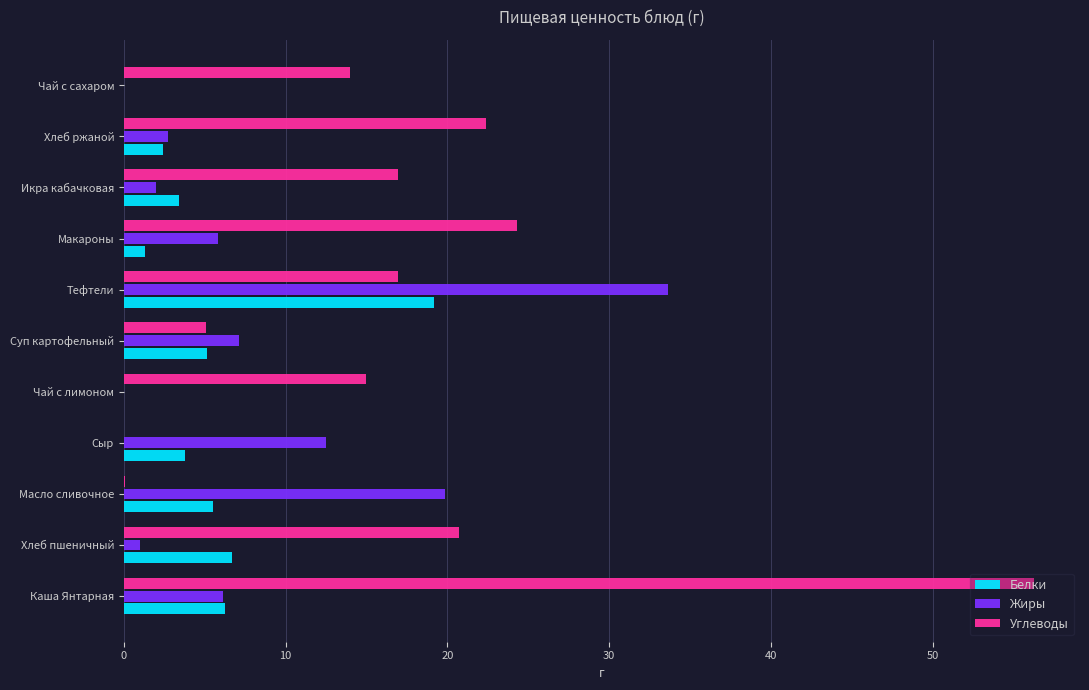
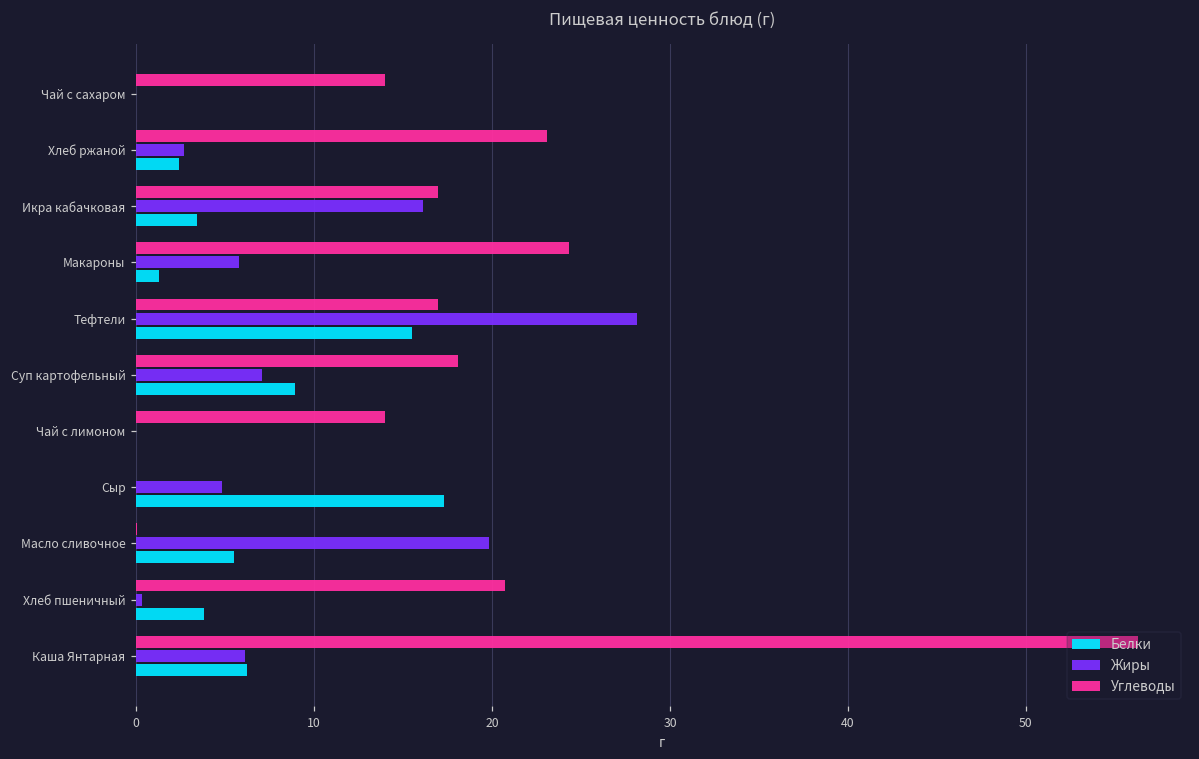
Углеводы, Хлеб ржаной: 22.4 -> 23.1
Жиры, Икра кабачковая: 2.0 -> 16.1
Жиры, Тефтели: 33.7 -> 28.2
Белки, Тефтели: 19.2 -> 15.5
Углеводы, Суп картофельный: 5.1 -> 18.1
Белки, Суп картофельный: 5.1 -> 8.9
Углеводы, Чай с лимоном: 15 -> 14
Жиры, Сыр: 12.5 -> 4.8
Белки, Сыр: 3.8 -> 17.3
Жиры, Хлеб пшеничный: 1.0 -> 0.3
Белки, Хлеб пшеничный: 6.7 -> 3.8
